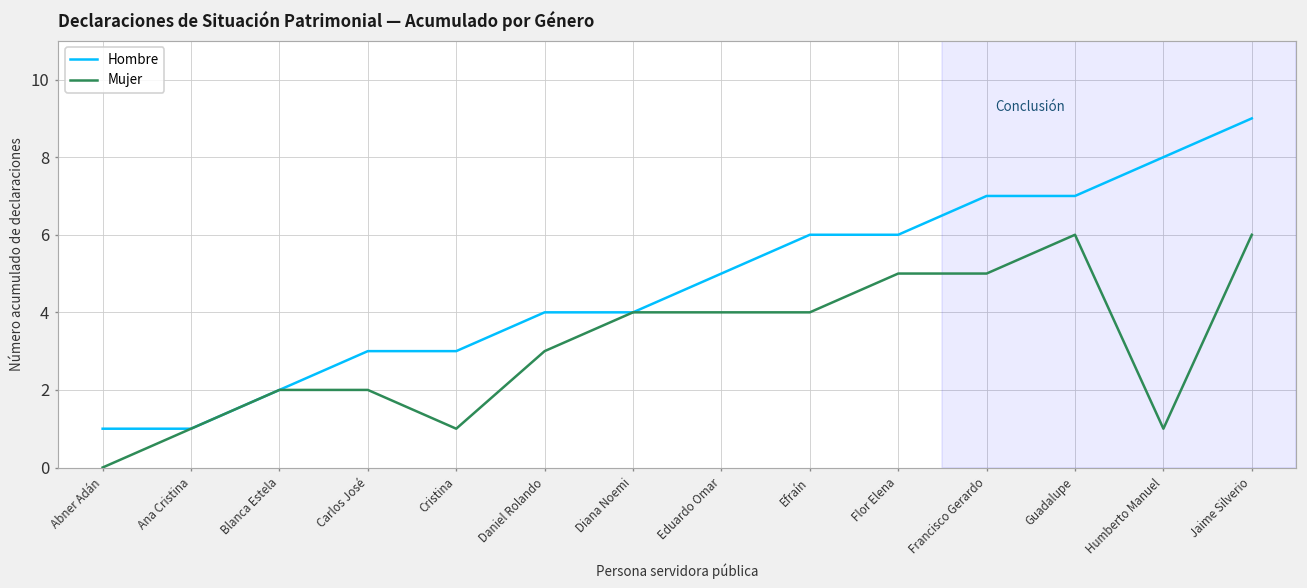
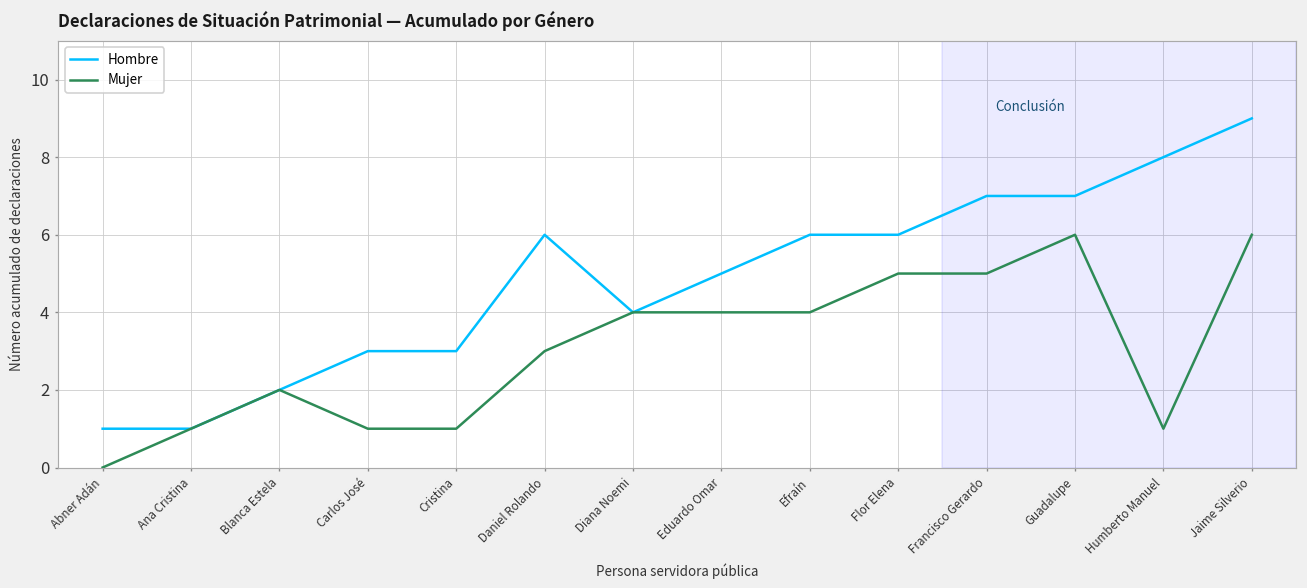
Mujer, Carlos José: 2 -> 1
Hombre, Daniel Rolando: 4 -> 6
